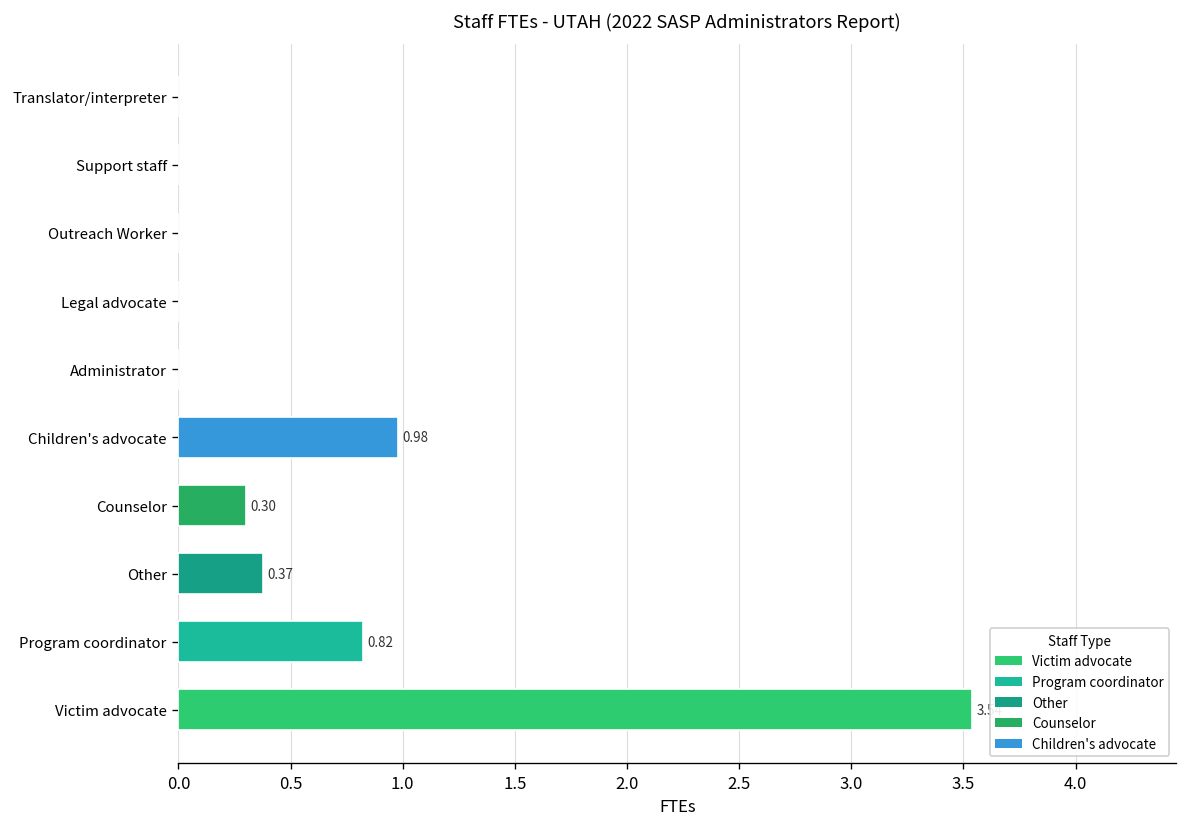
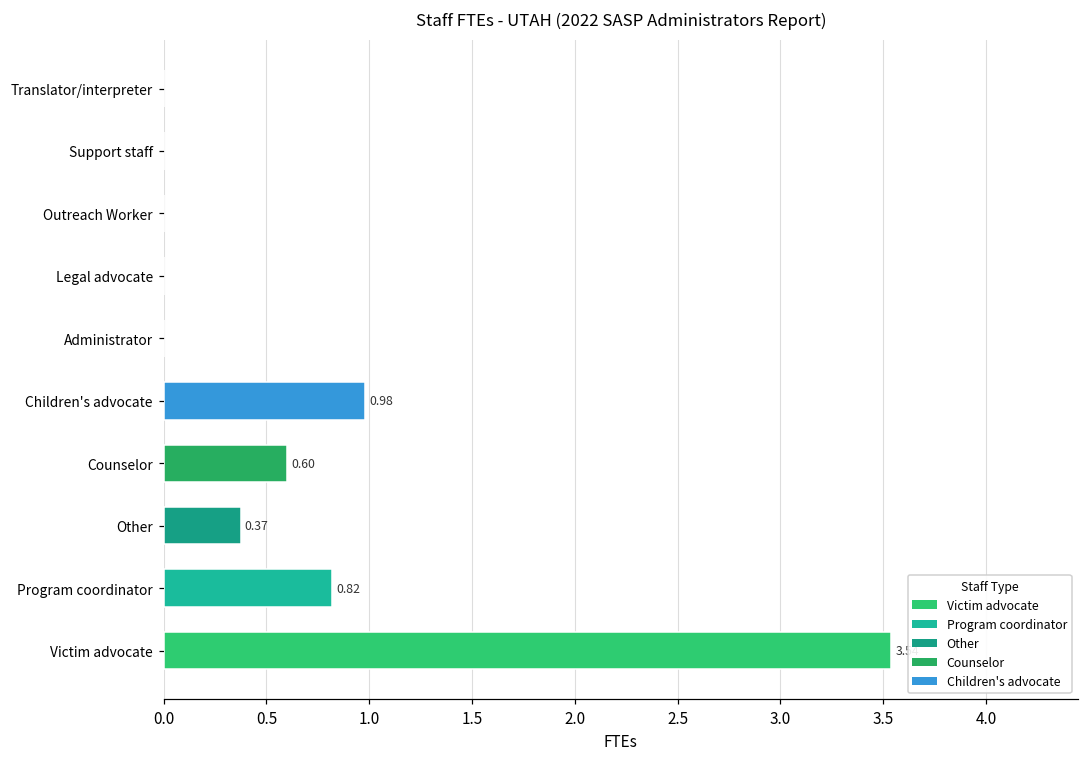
Counselor: 0.30 -> 0.60
